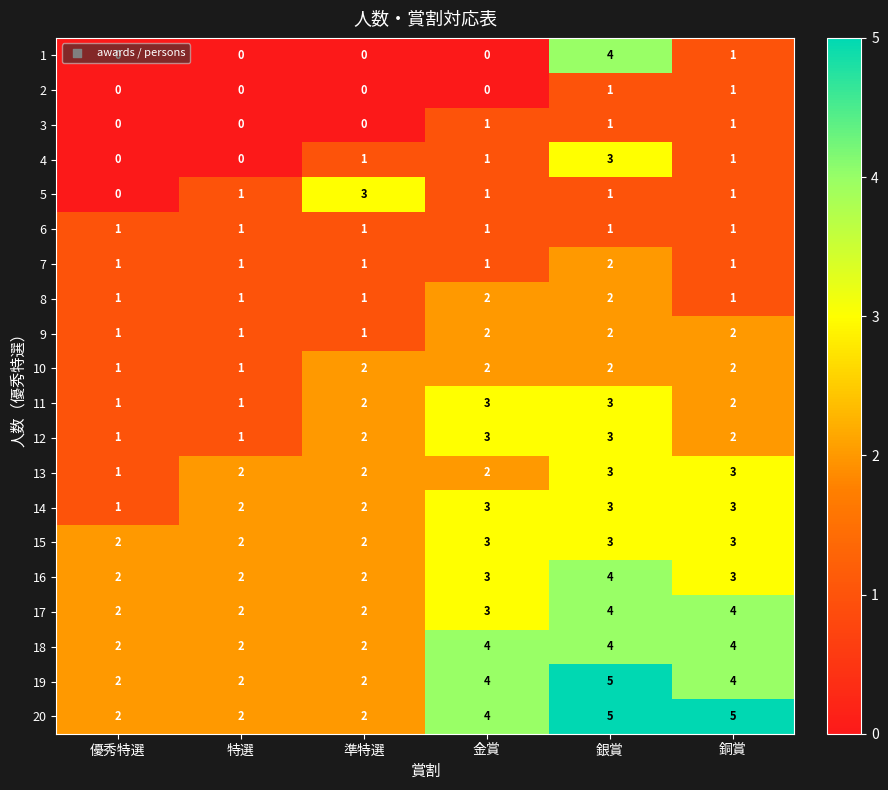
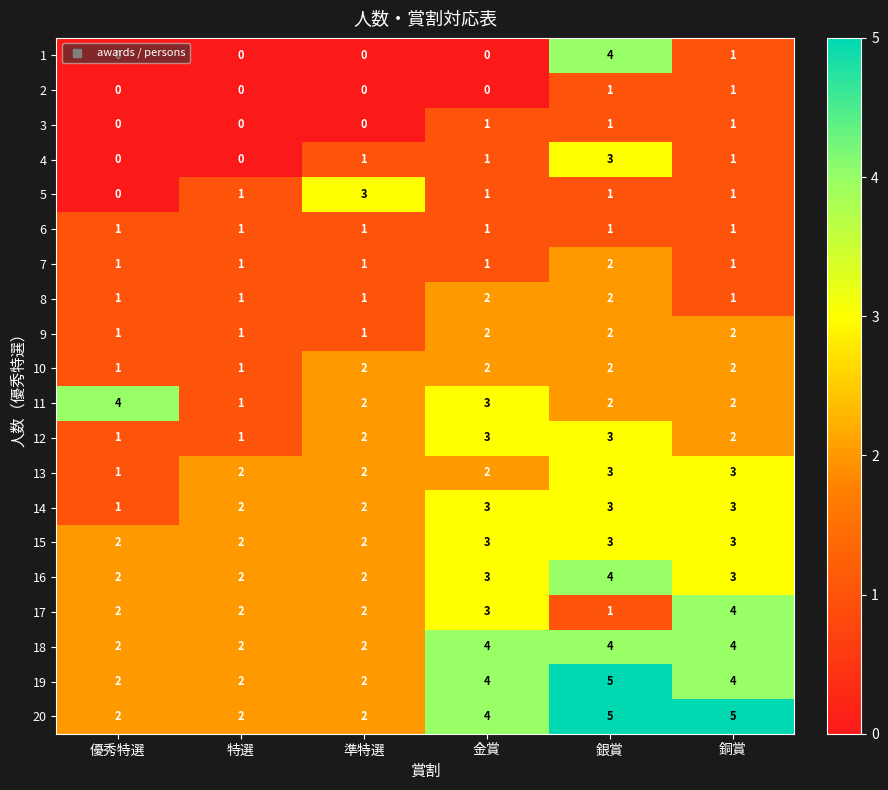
11, 優秀特選: 1 -> 4
11, 銀賞: 3 -> 2
17, 銀賞: 4 -> 1
